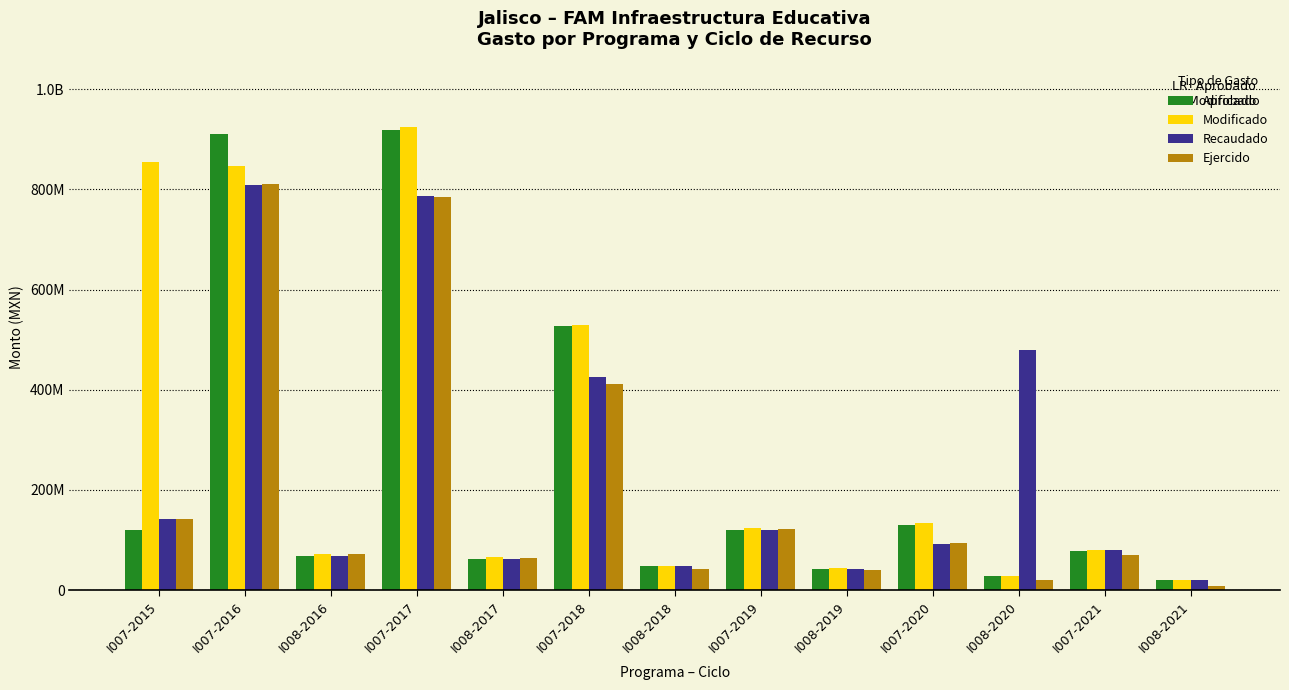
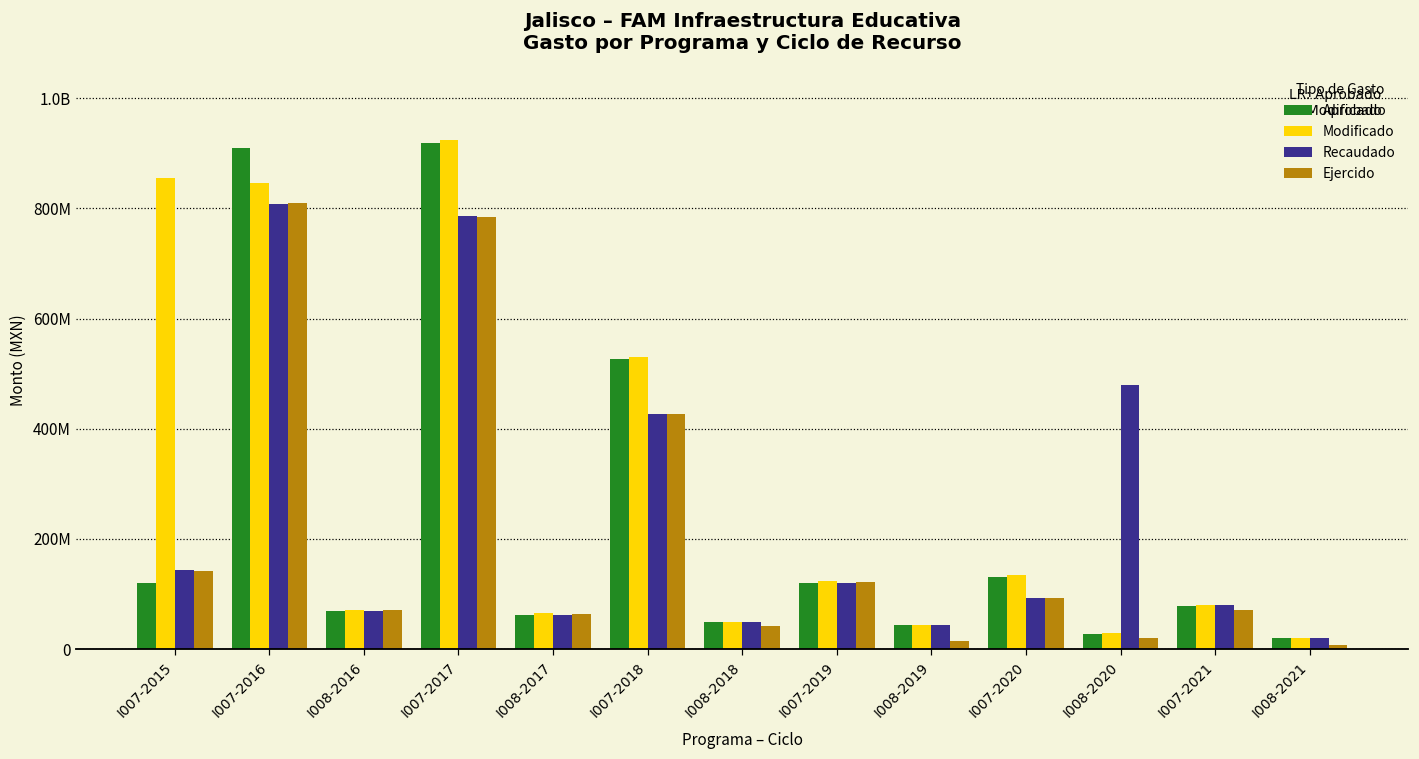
Ejercido, I007-2018: 410000000 -> 430000000
Ejercido, I008-2019: 40000000 -> 20000000
